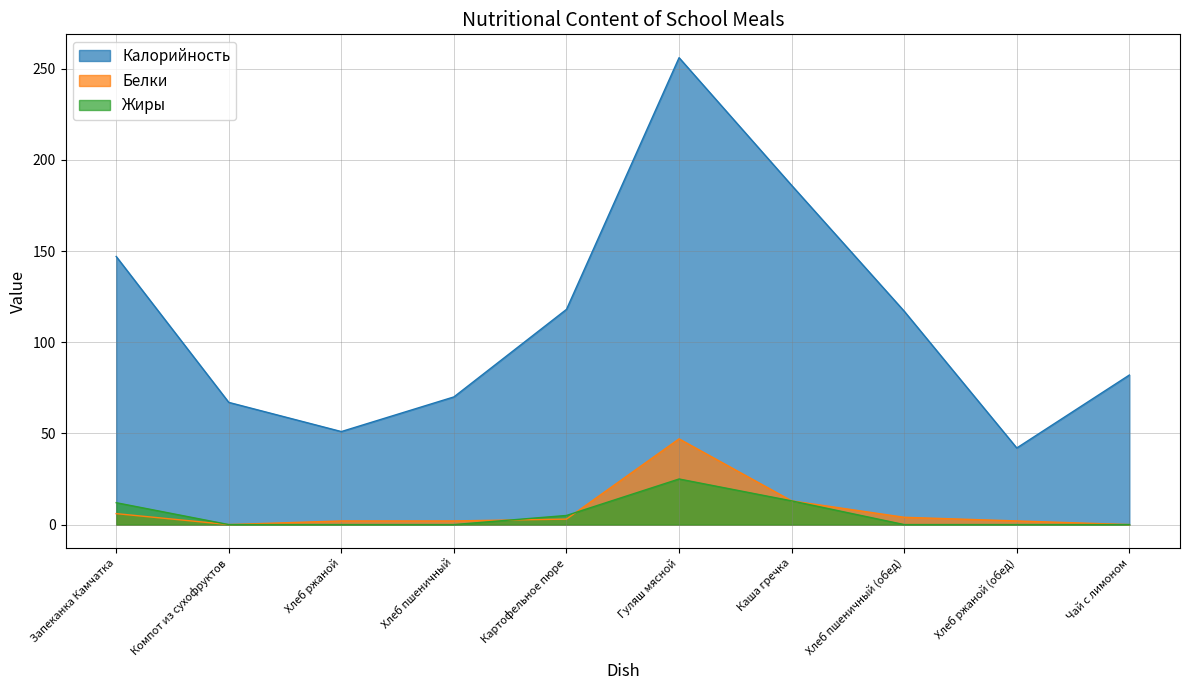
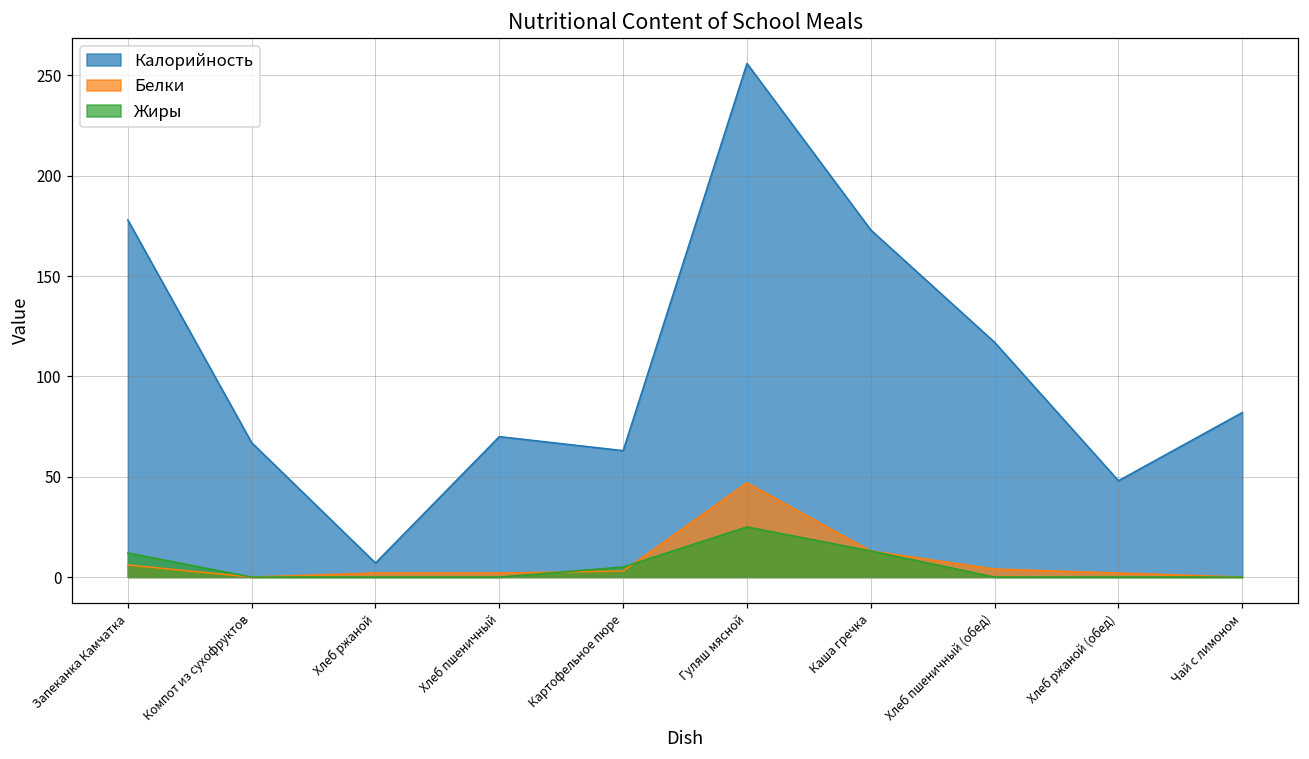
Калорийность, Запеканка Камчатка: 147 -> 178
Калорийность, Хлеб ржаной: 51 -> 7
Калорийность, Картофельное пюре: 118 -> 63
Калорийность, Каша гречка: 186 -> 173
Калорийность, Хлеб ржаной (обед): 42 -> 48
